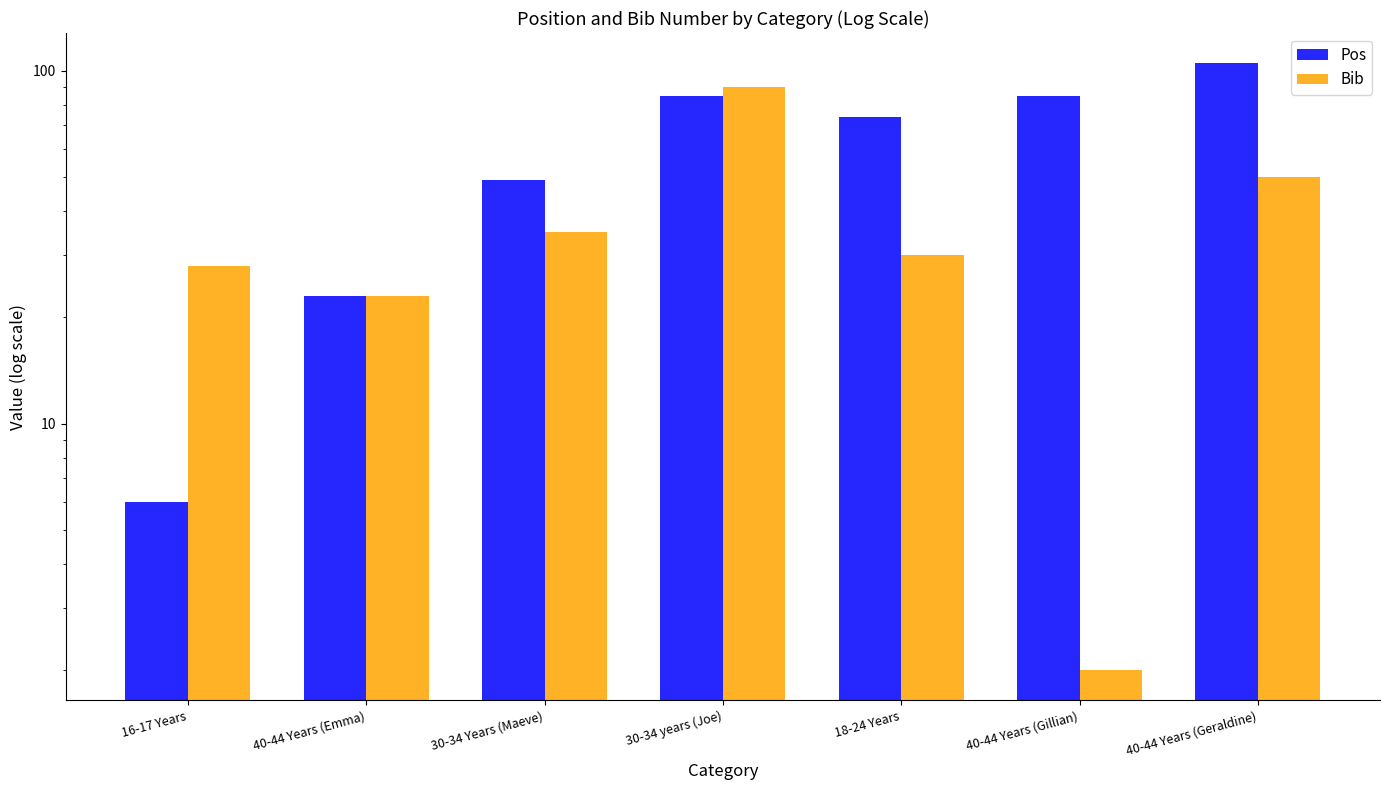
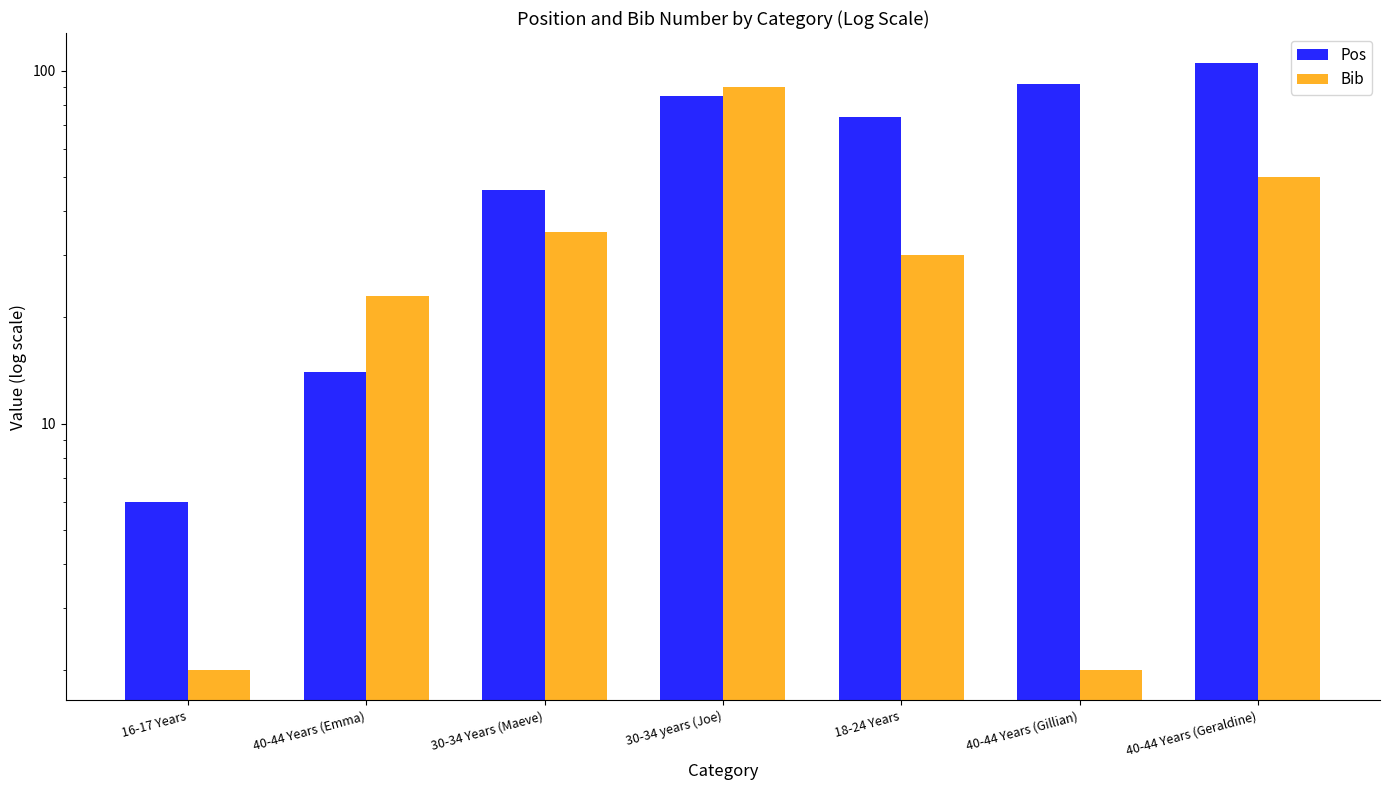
Bib, 16-17 Years: 28 -> 2
Pos, 40-44 Years (Emma): 23 -> 14
Pos, 30-34 Years (Maeve): 49 -> 46
Pos, 40-44 Years (Gillian): 85 -> 92
